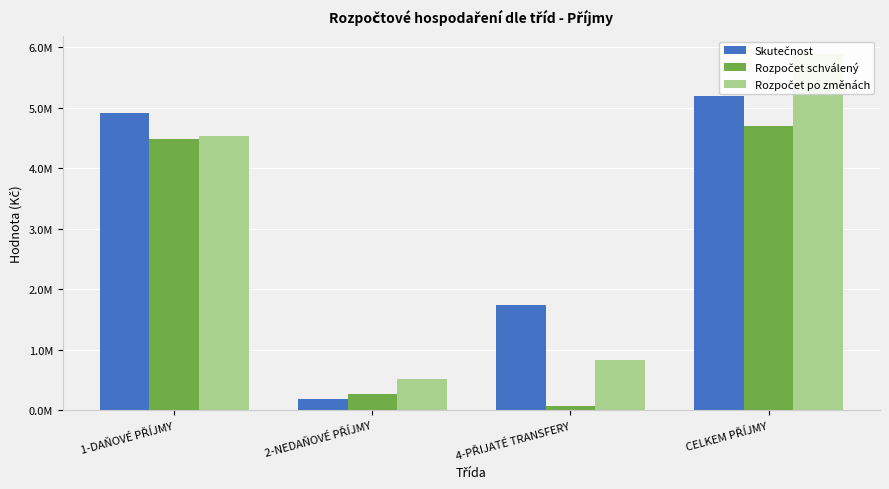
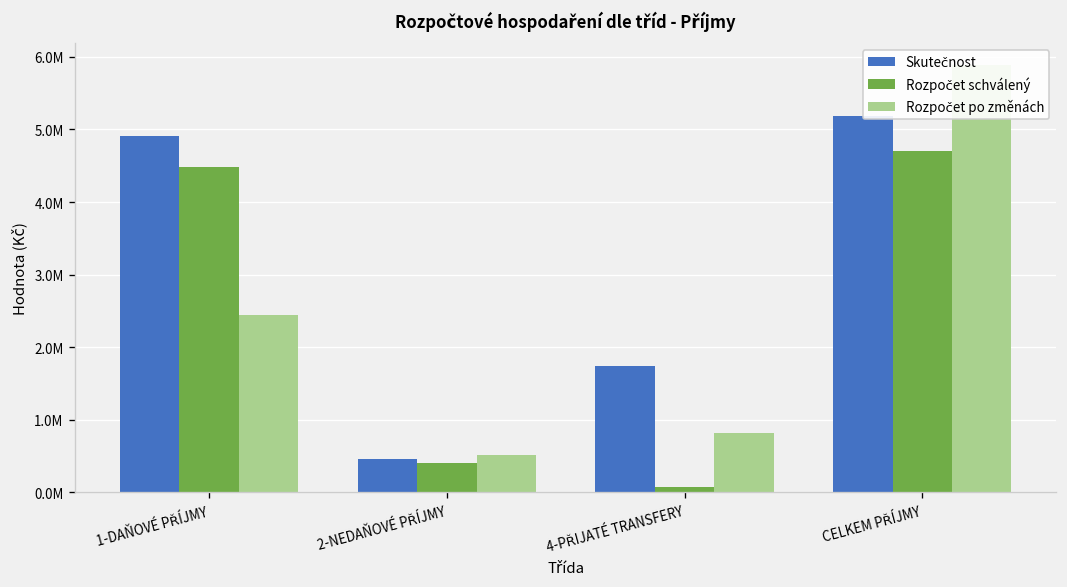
Rozpočet po změnách, 1-DAŇOVÉ PŘÍJMY: 4500000 -> 2400000
Skutečnost, 2-NEDAŇOVÉ PŘÍJMY: 200000 -> 500000
Rozpočet schválený, 2-NEDAŇOVÉ PŘÍJMY: 300000 -> 400000
